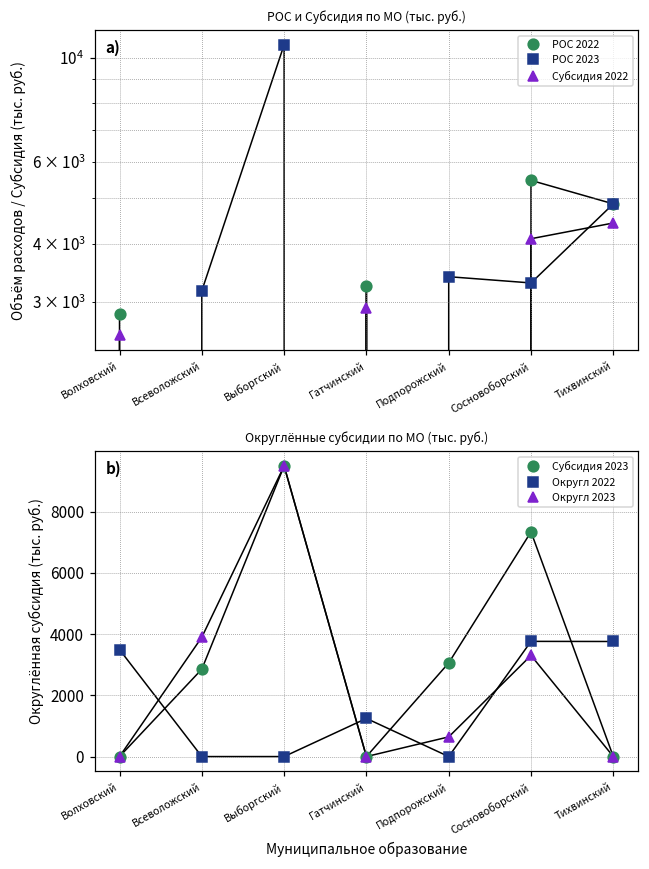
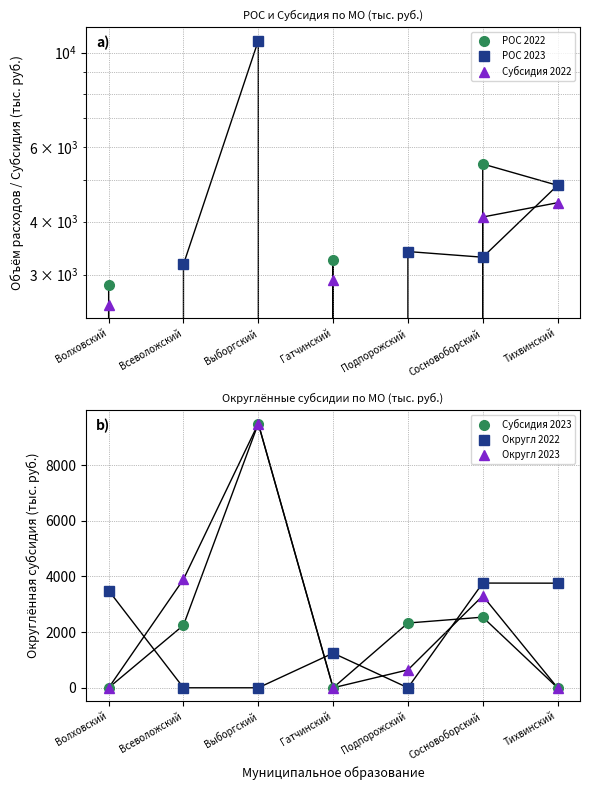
Округлённые субсидии по МО (тыс. руб.), Субсидия 2023, Всеволожский: 2900 -> 2200
Округлённые субсидии по МО (тыс. руб.), Субсидия 2023, Подпорожский: 3100 -> 2300
Округлённые субсидии по МО (тыс. руб.), Субсидия 2023, Сосновоборский: 7300 -> 2500
